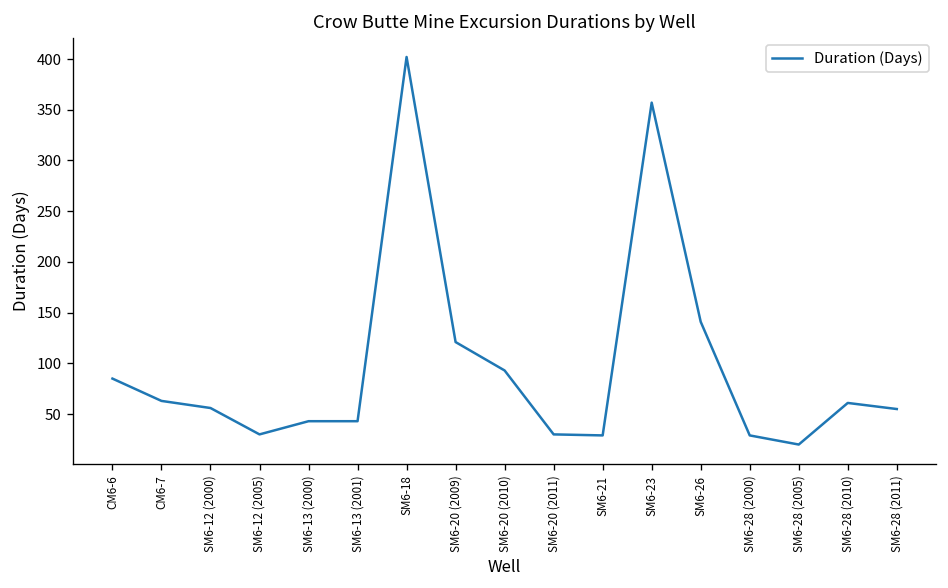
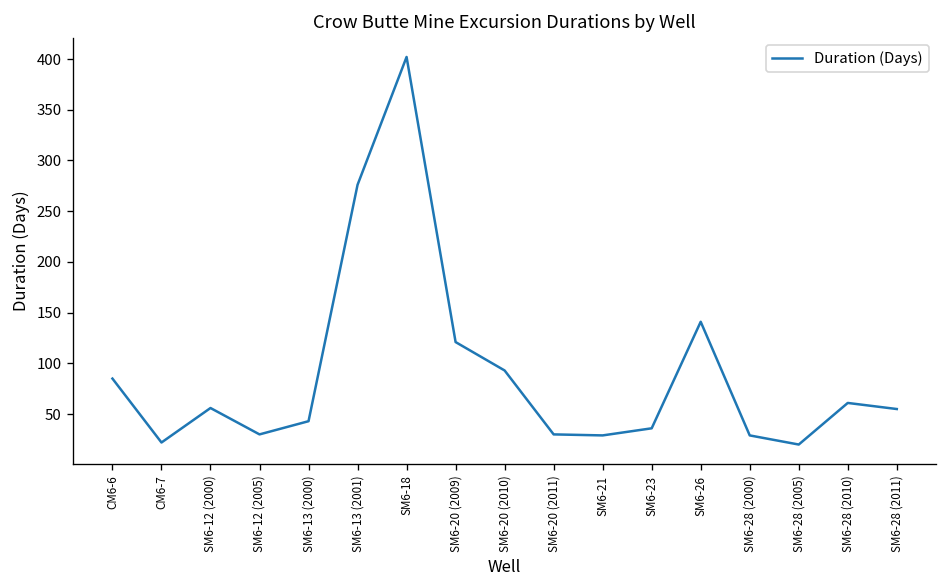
CM6-7: 60 -> 20
SM6-13 (2001): 40 -> 280
SM6-23: 360 -> 40
